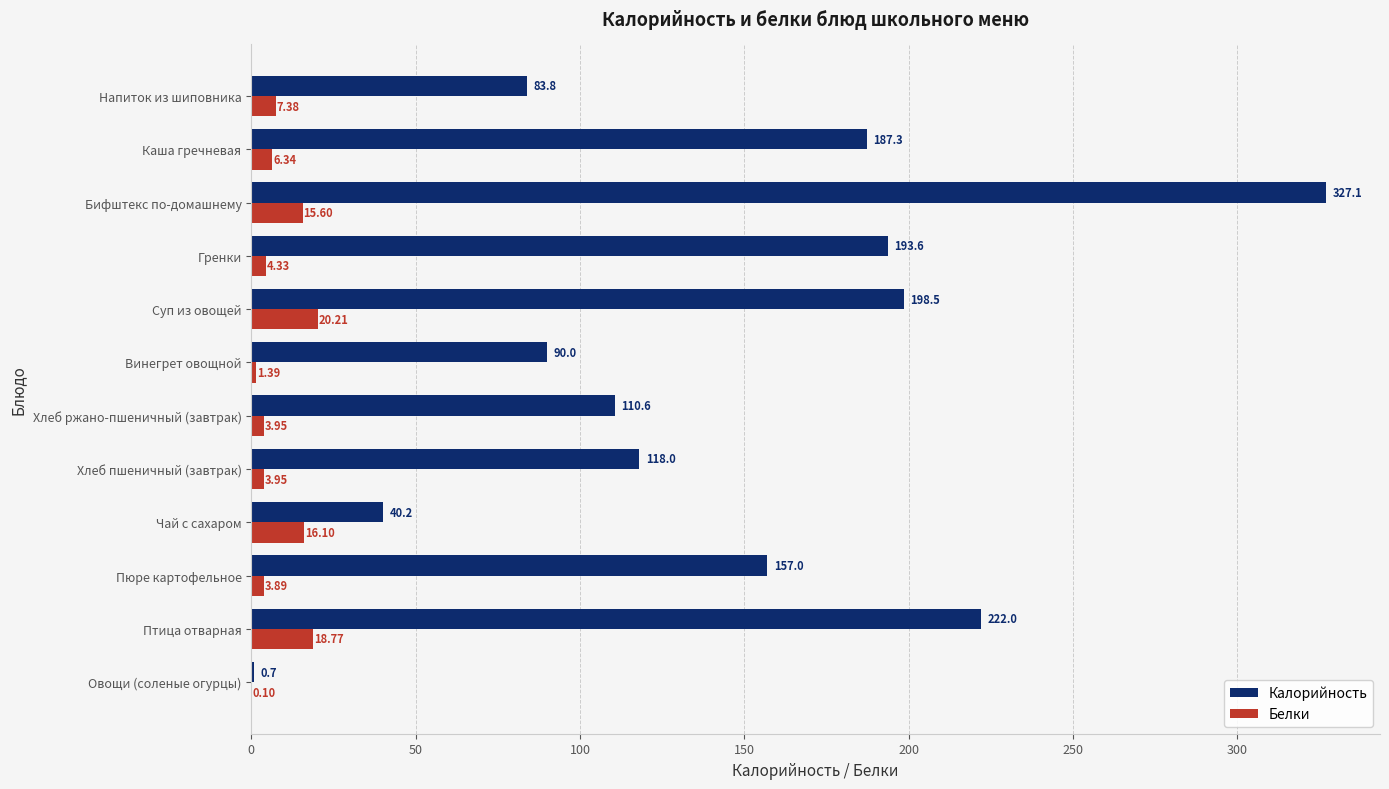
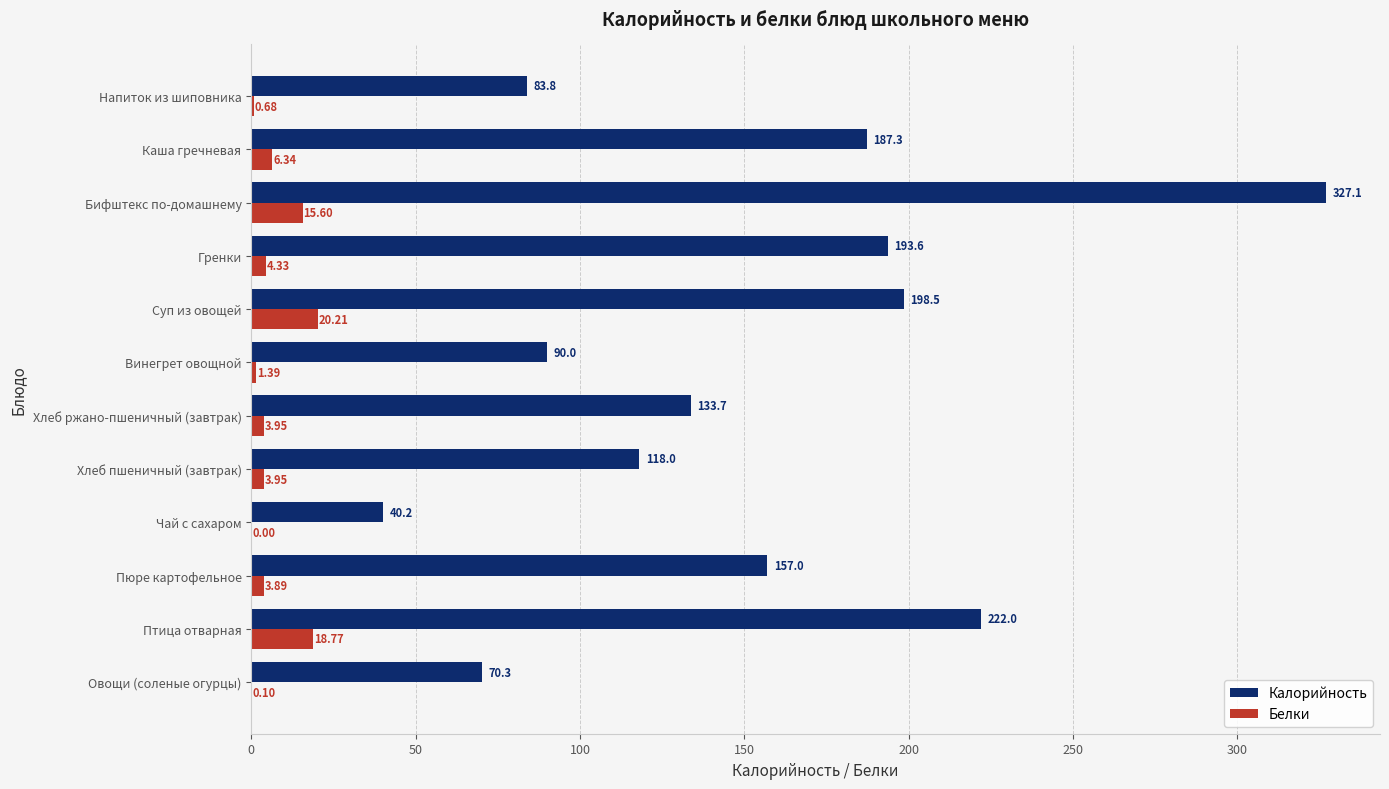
Белки, Напиток из шиповника: 7.38 -> 0.68
Калорийность, Хлеб ржано-пшеничный (завтрак): 110.6 -> 133.7
Белки, Чай с сахаром: 16.10 -> 0.00
Калорийность, Овощи (соленые огурцы): 0.7 -> 70.3
